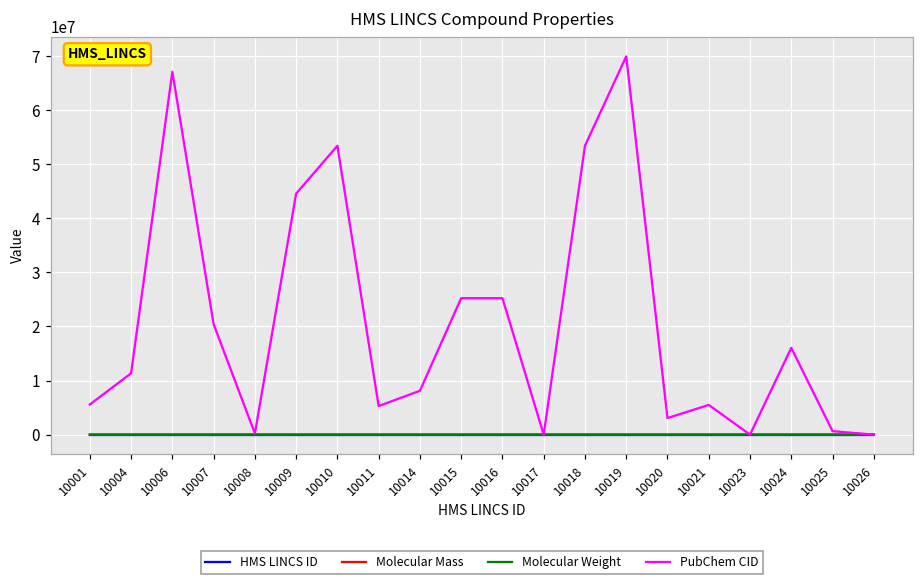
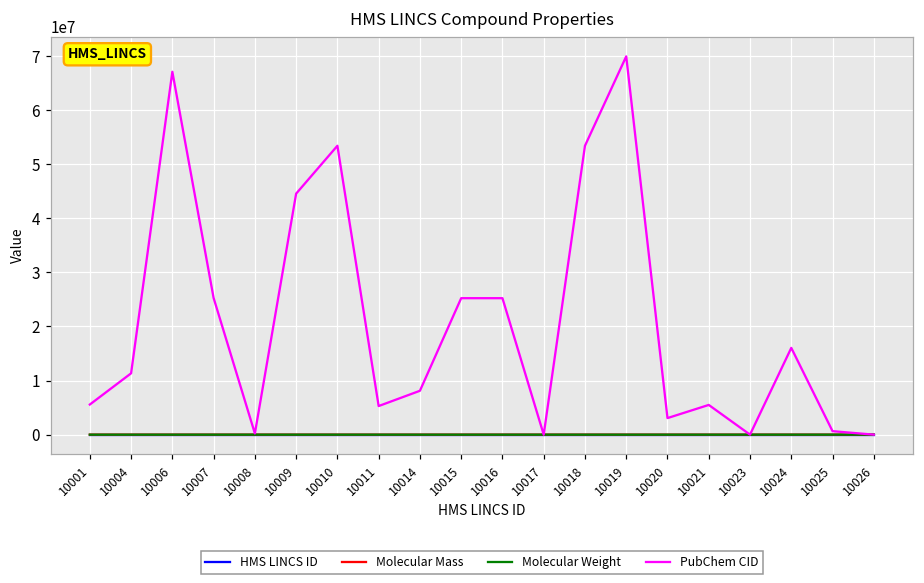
PubChem CID, 10007: 20000000 -> 25000000
